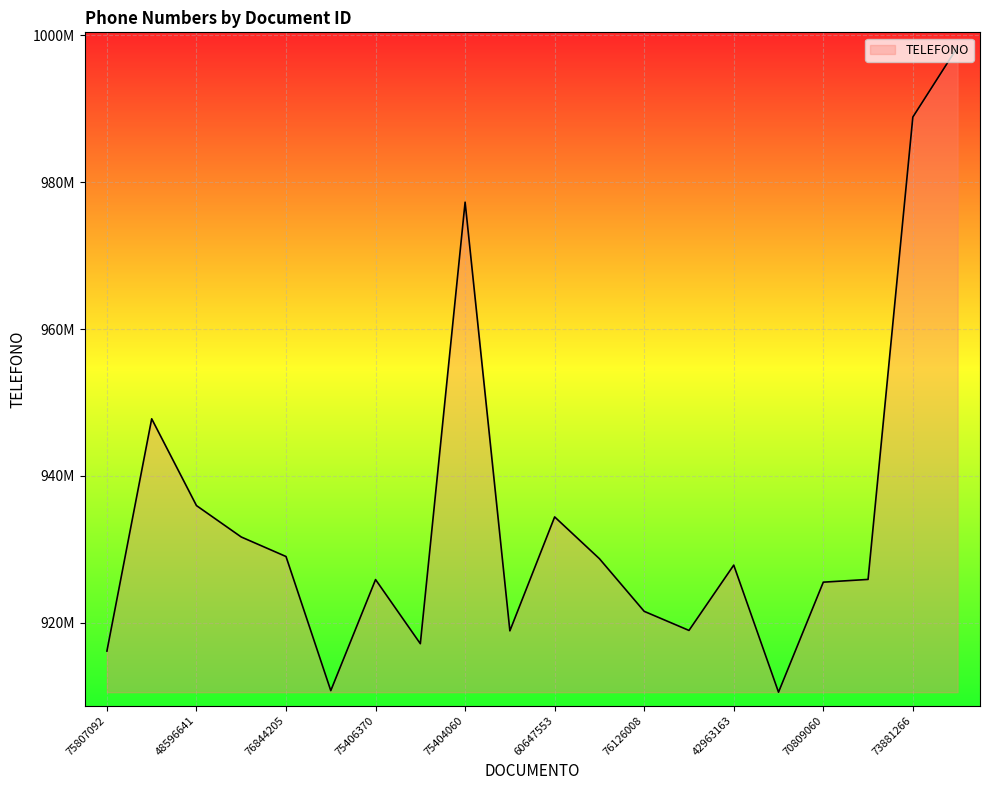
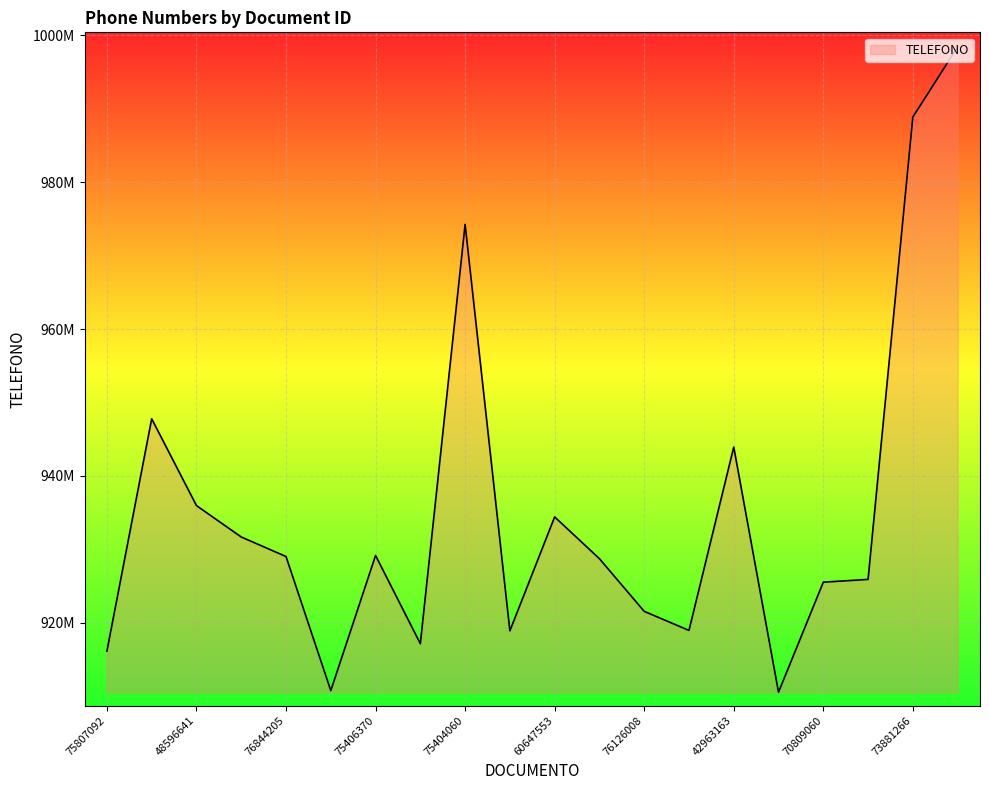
75406370: 926000000 -> 929000000
75404060: 977000000 -> 974000000
42963163: 928000000 -> 944000000
